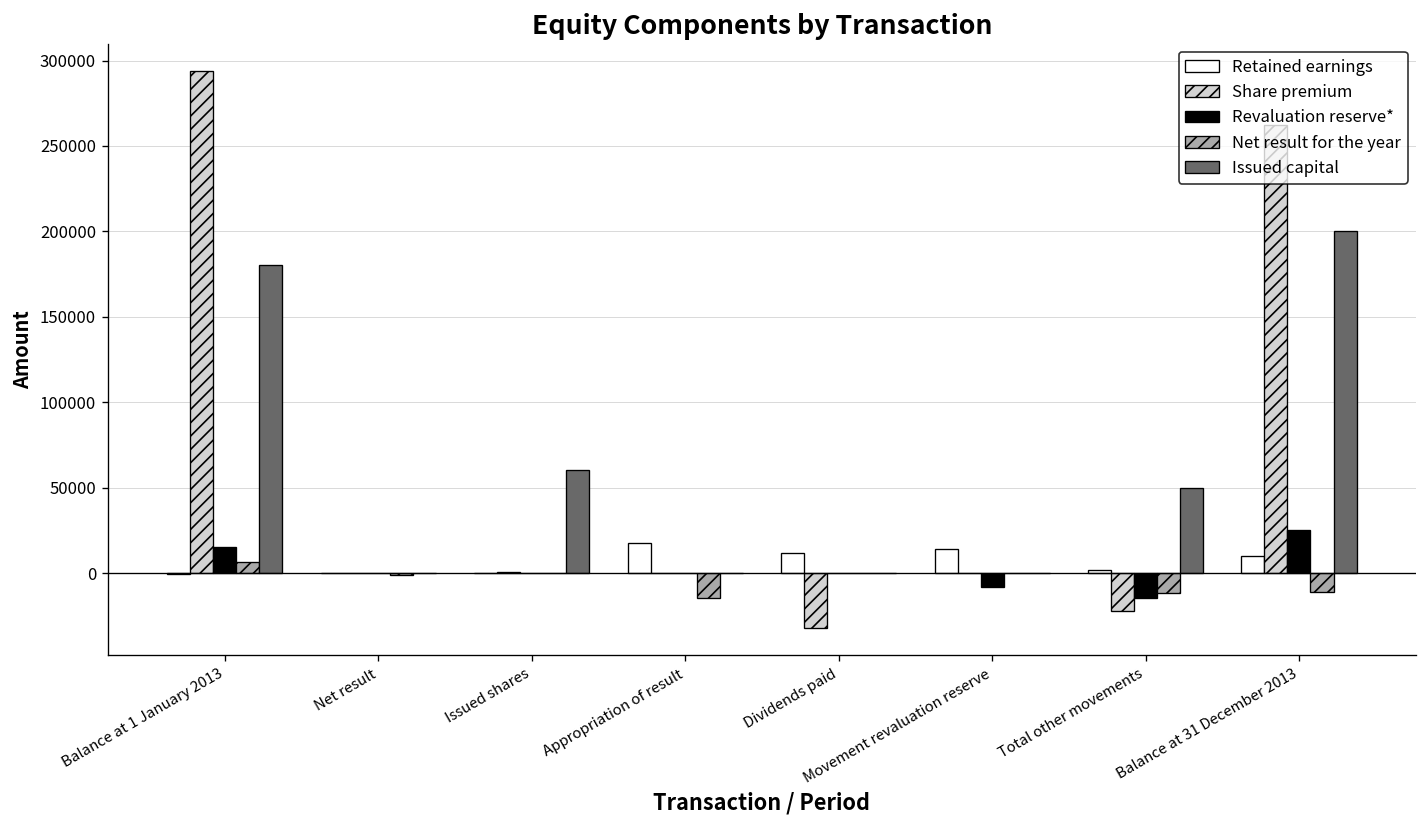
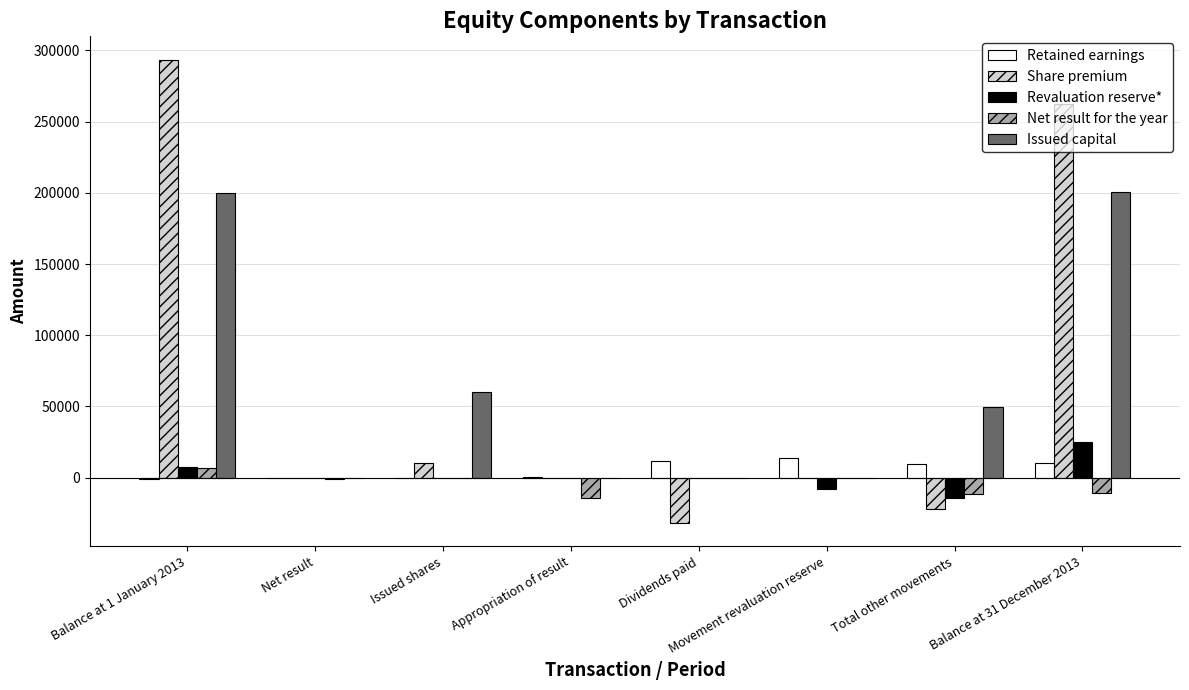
Revaluation reserve*, Balance at 1 January 2013: 15000 -> 8000
Issued capital, Balance at 1 January 2013: 180000 -> 200000
Share premium, Issued shares: 1000 -> 10000
Retained earnings, Appropriation of result: 18000 -> 1000
Retained earnings, Total other movements: 2000 -> 10000
